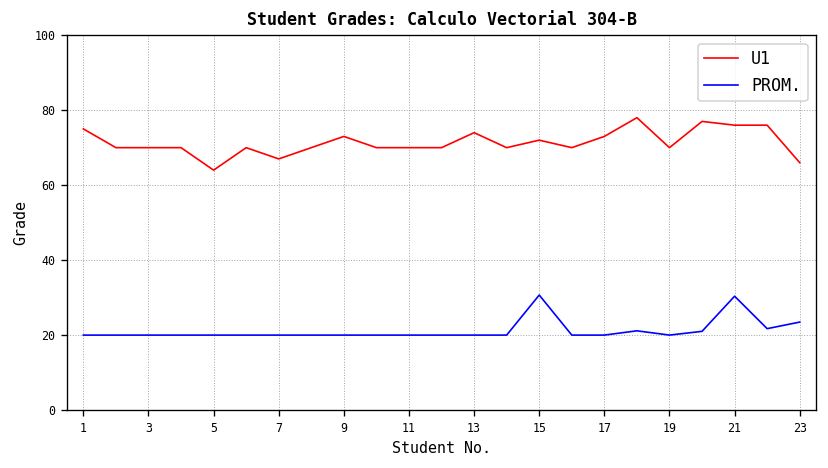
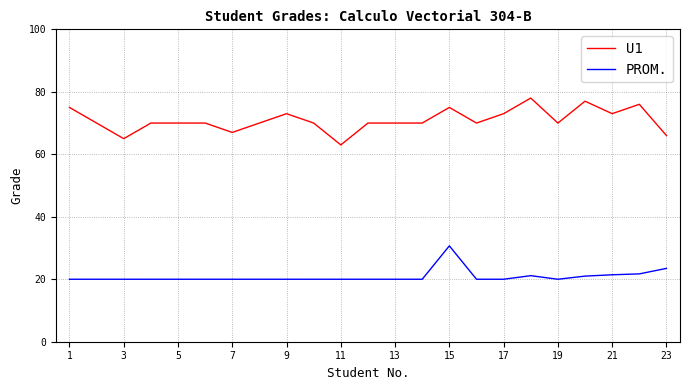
U1, 3: 70 -> 65
U1, 5: 64 -> 70
U1, 11: 70 -> 63
U1, 13: 74 -> 70
U1, 15: 72 -> 75
U1, 21: 76 -> 73
PROM., 21: 30 -> 21
